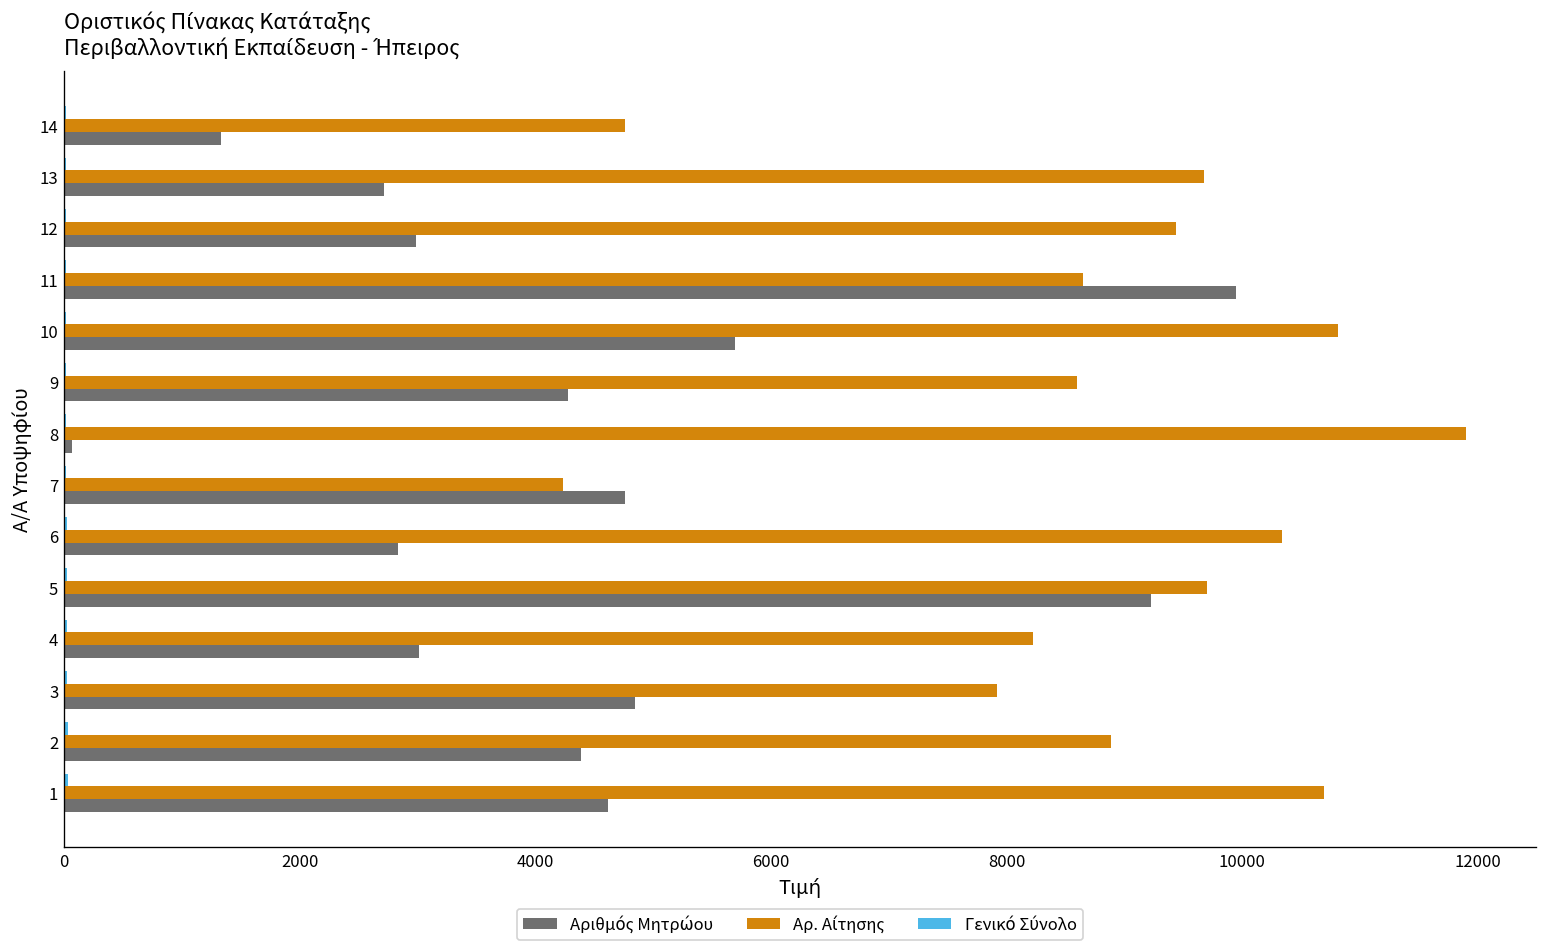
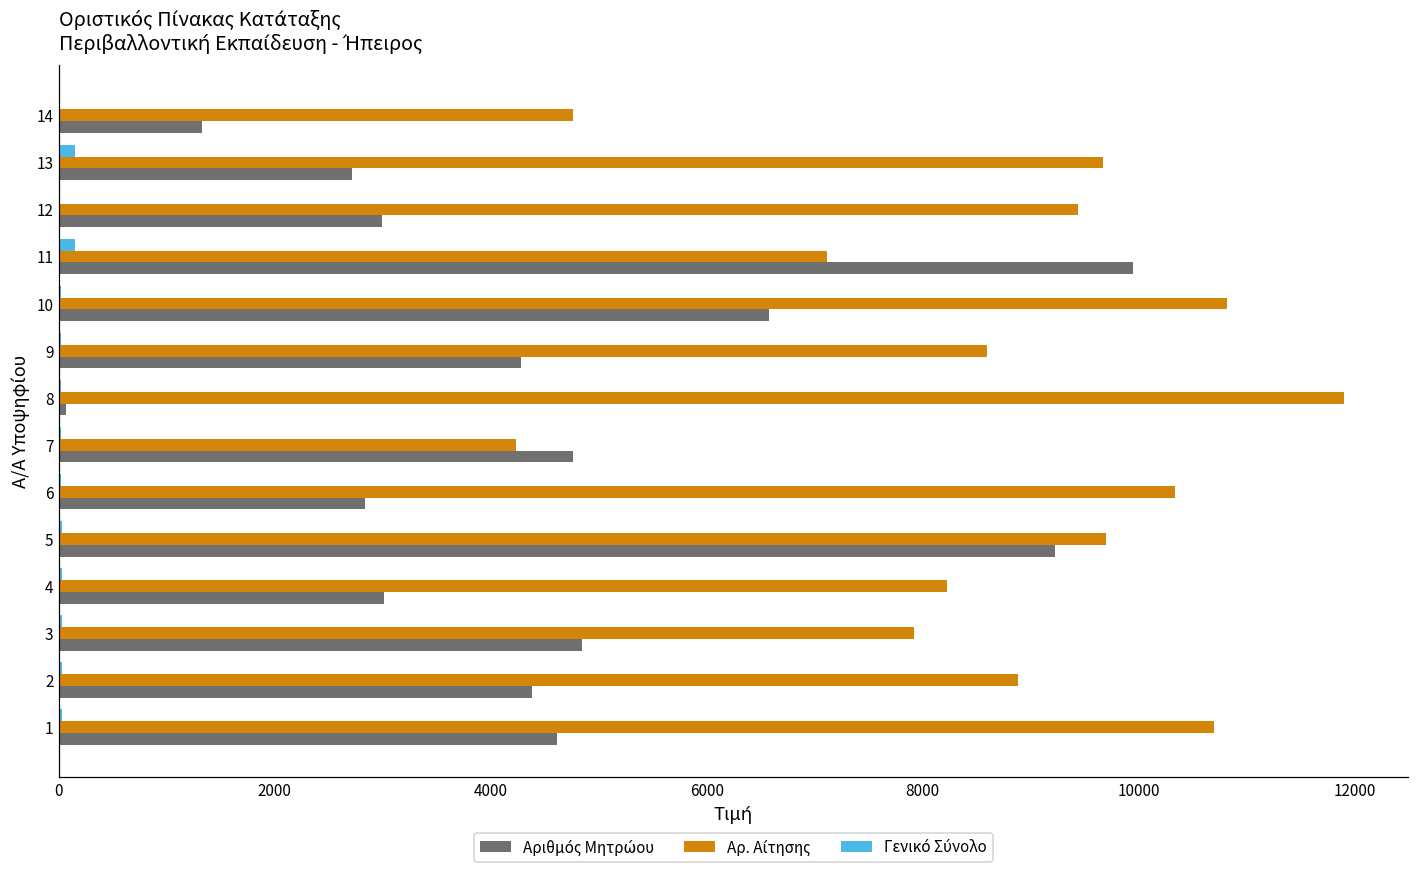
Γενικό Σύνολο, 13: 0 -> 200
Γενικό Σύνολο, 11: 0 -> 200
Αρ. Αίτησης, 11: 8600 -> 7100
Αριθμός Μητρώου, 10: 5700 -> 6600
